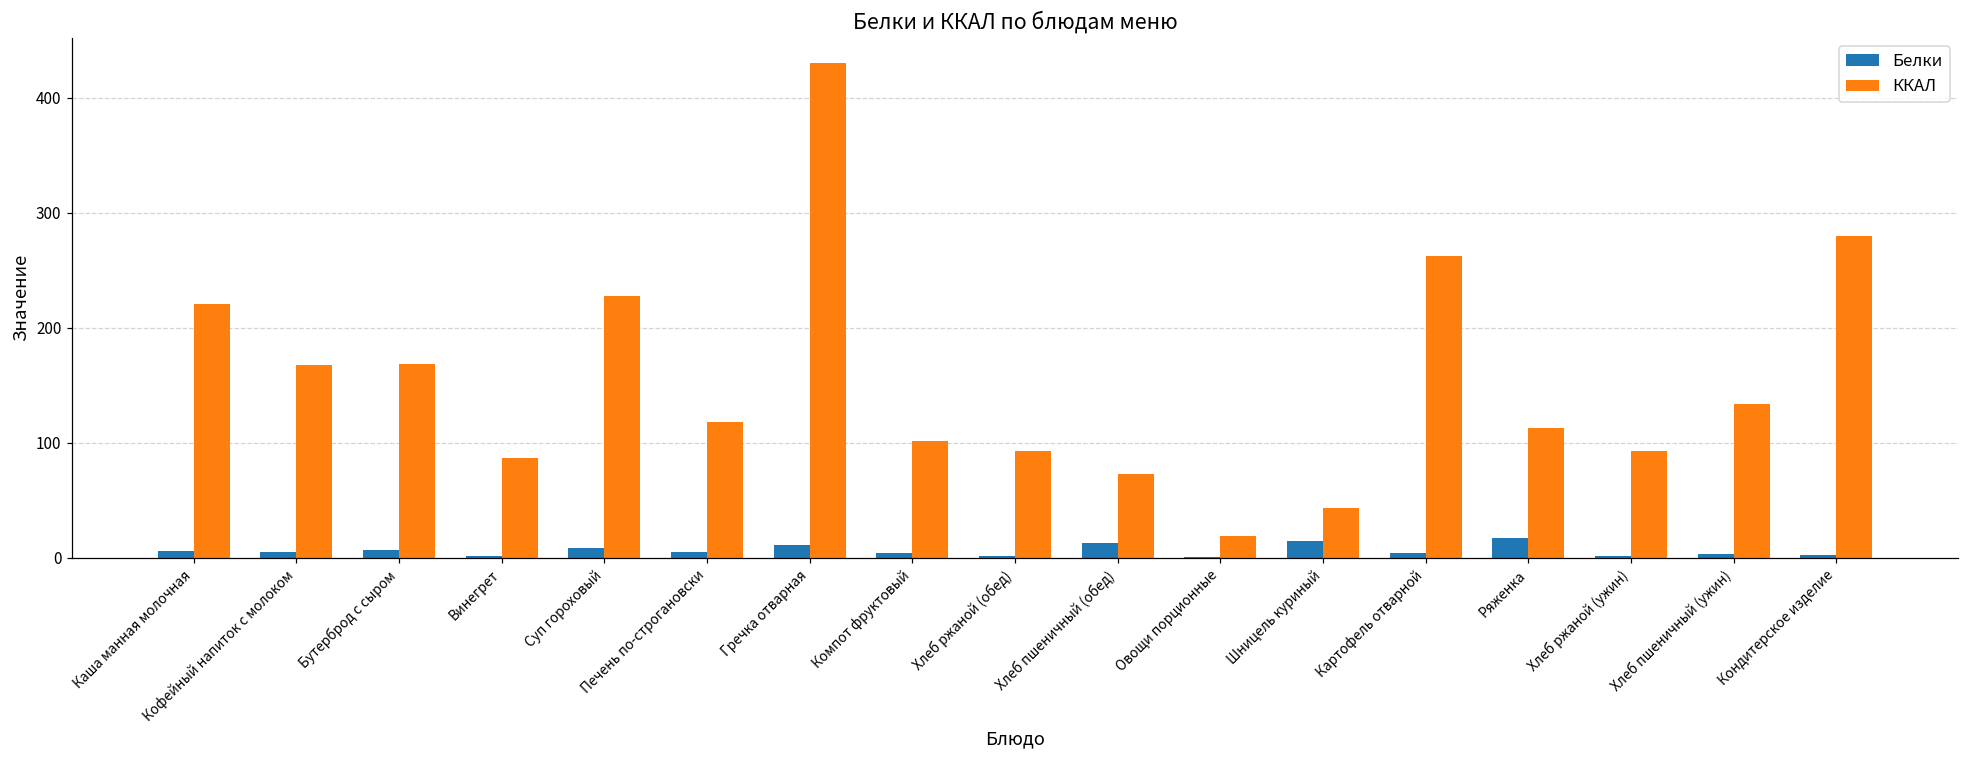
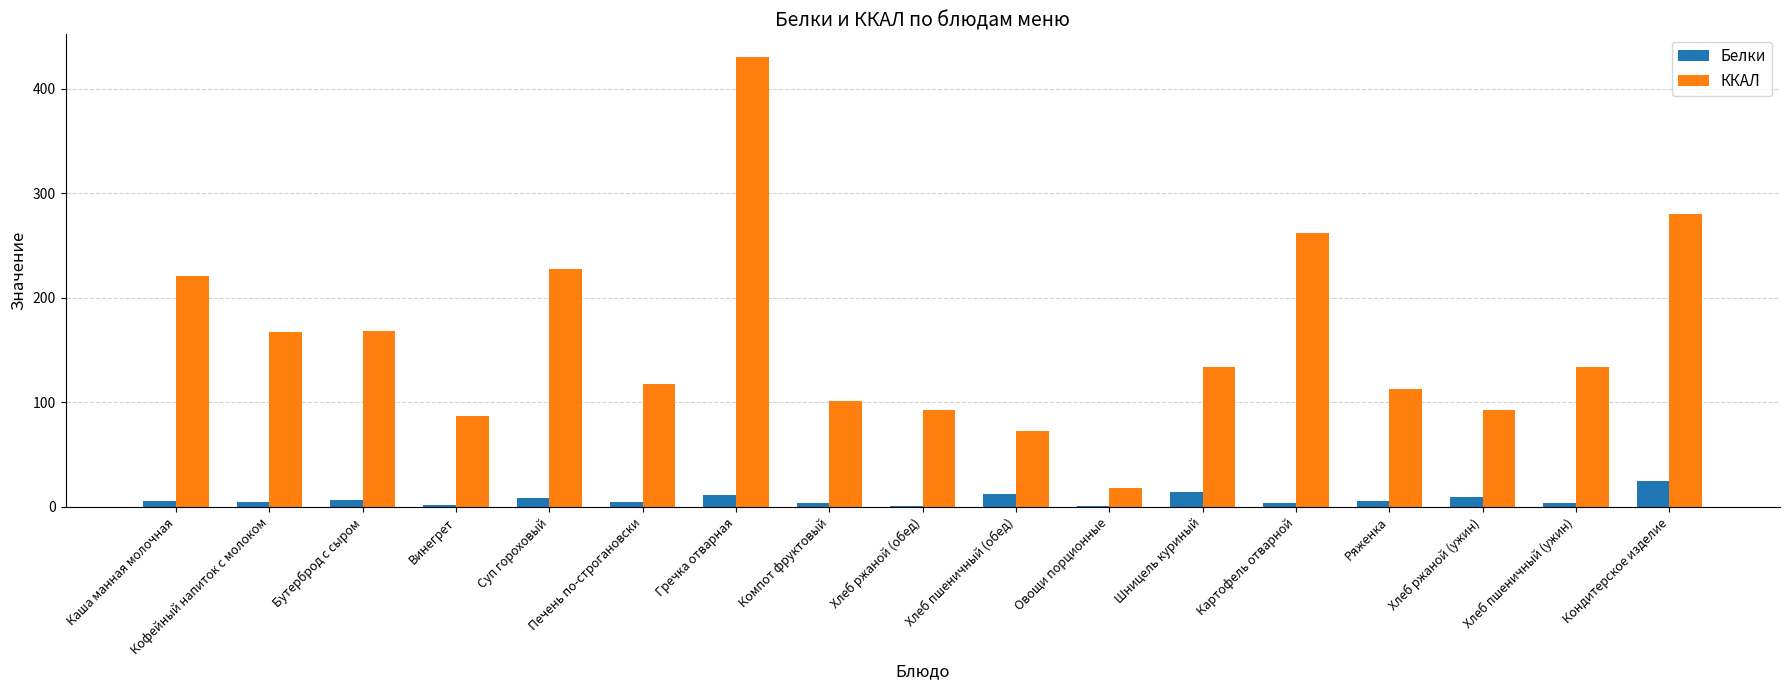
ККАЛ, Шницель куриный: 43 -> 134
Белки, Ряженка: 17 -> 6
Белки, Хлеб ржаной (ужин): 1 -> 10
Белки, Кондитерское изделие: 3 -> 24
